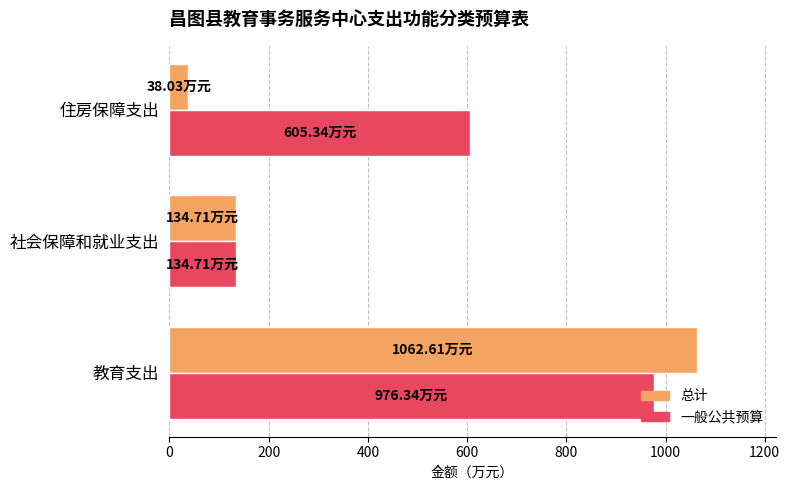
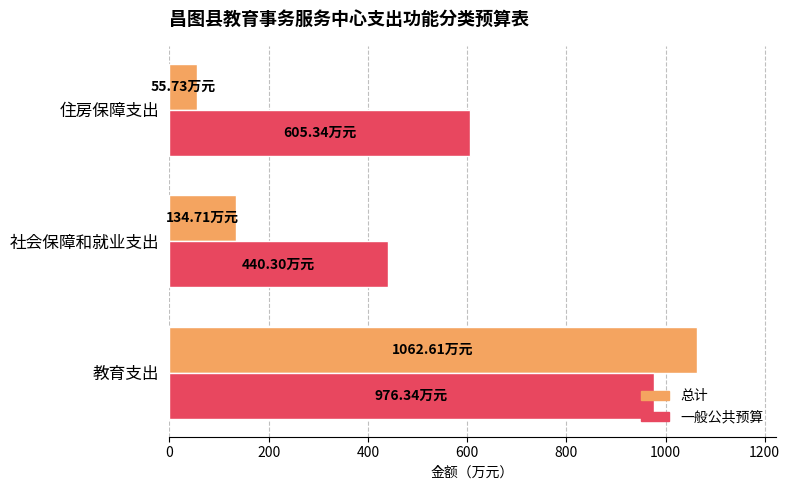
总计, 住房保障支出: 38.03 -> 55.73
一般公共预算, 社会保障和就业支出: 134.71 -> 440.30
